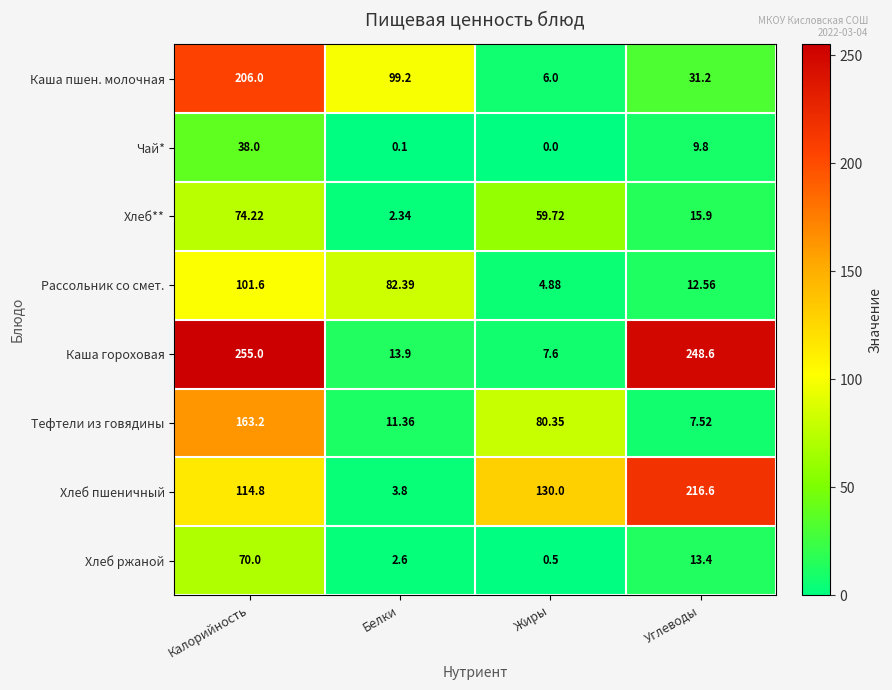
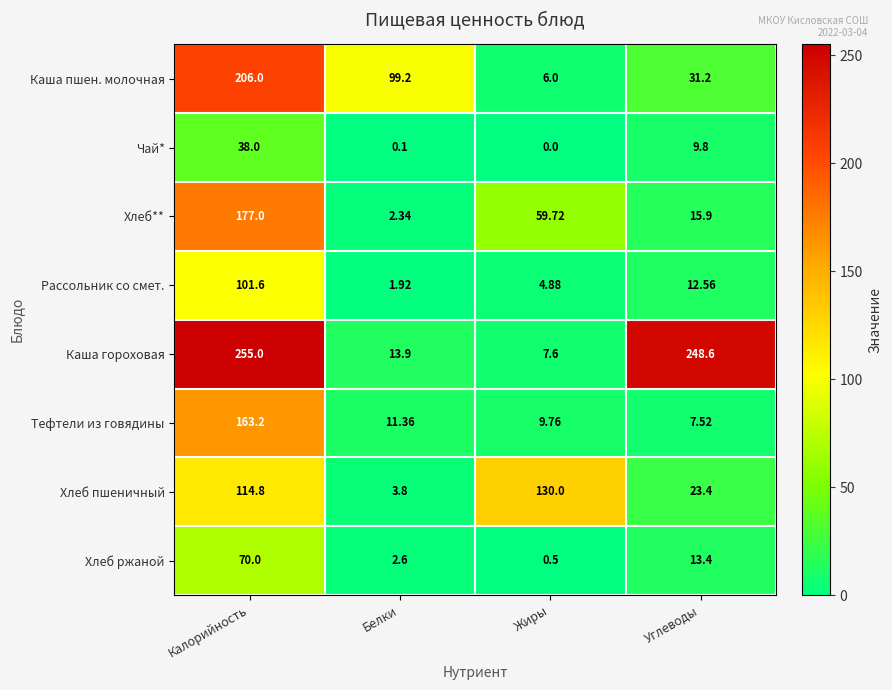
Хлеб**, Калорийность: 74.22 -> 177.0
Рассольник со смет., Белки: 82.39 -> 1.92
Тефтели из говядины, Жиры: 80.35 -> 9.76
Хлеб пшеничный, Углеводы: 216.6 -> 23.4
